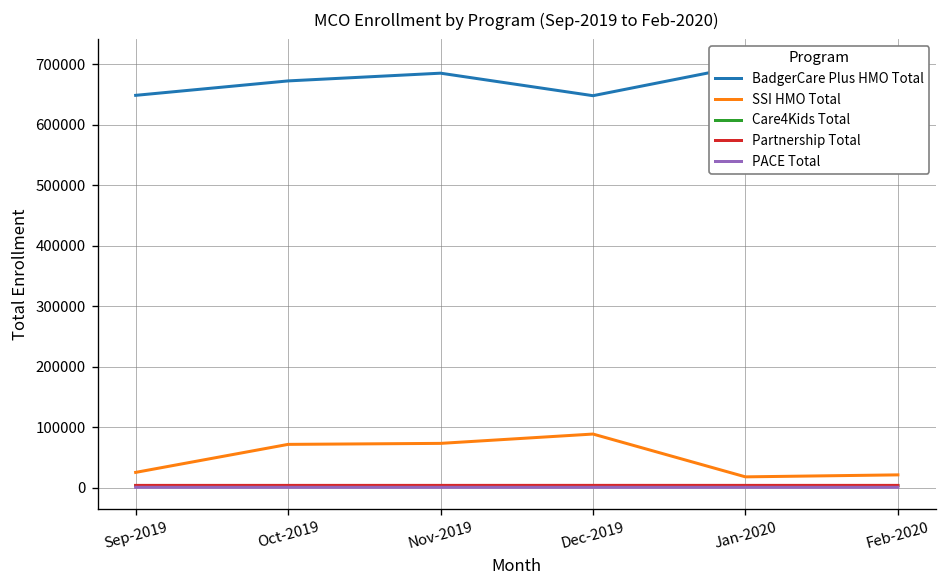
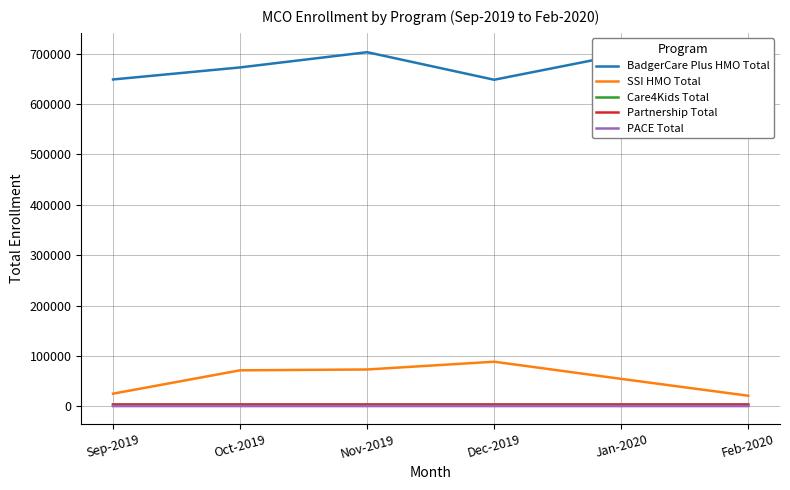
BadgerCare Plus HMO Total, Nov-2019: 690000 -> 700000
SSI HMO Total, Jan-2020: 20000 -> 50000
